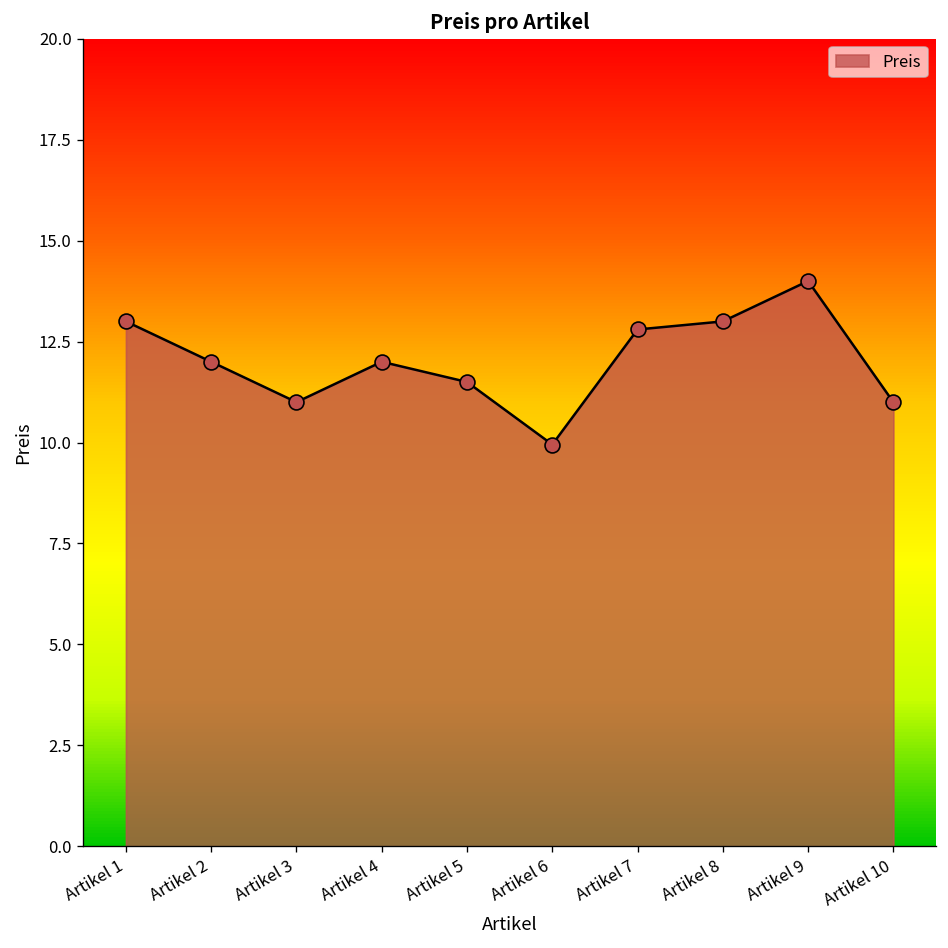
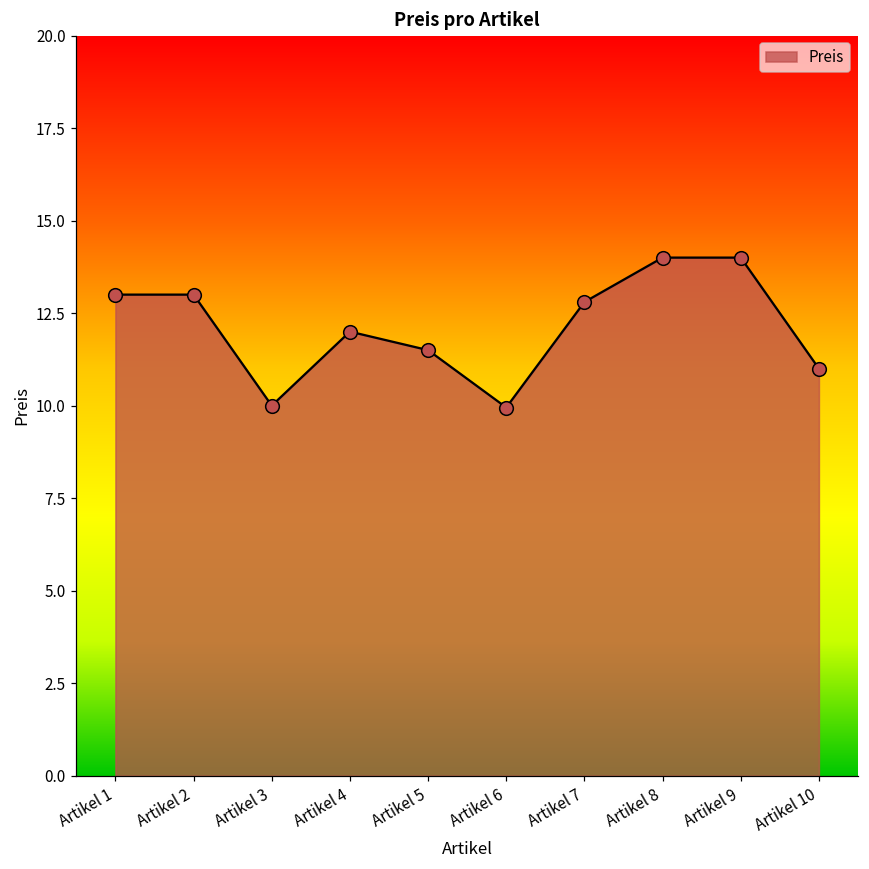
Artikel 2: 12 -> 13
Artikel 3: 11 -> 10
Artikel 8: 13 -> 14
